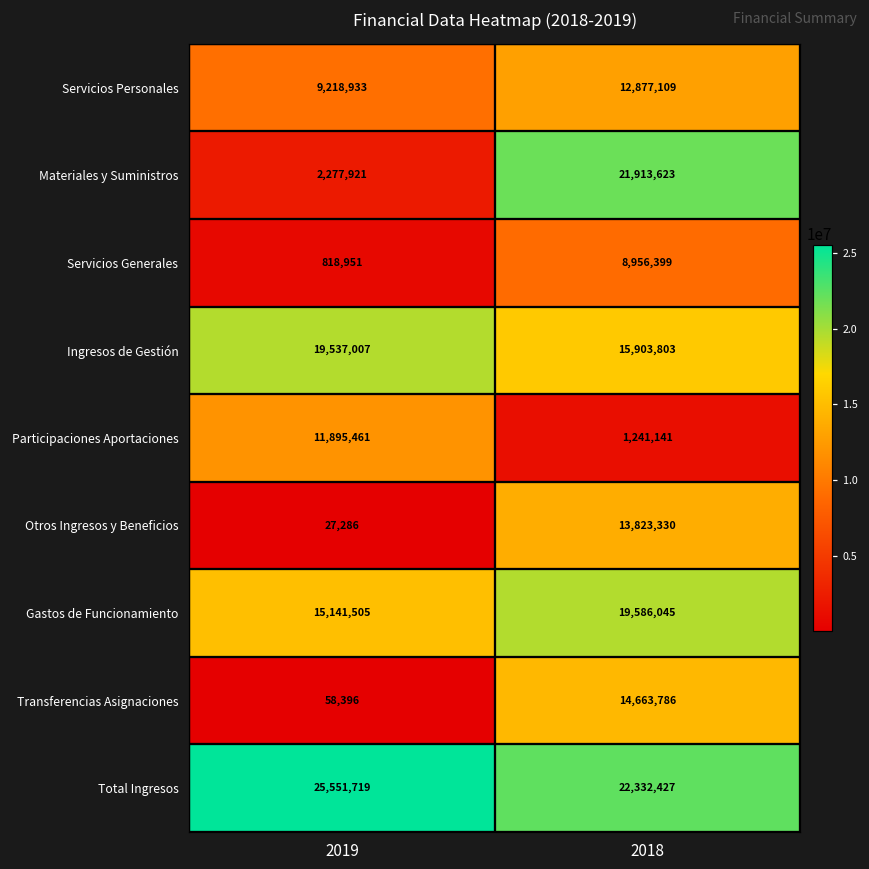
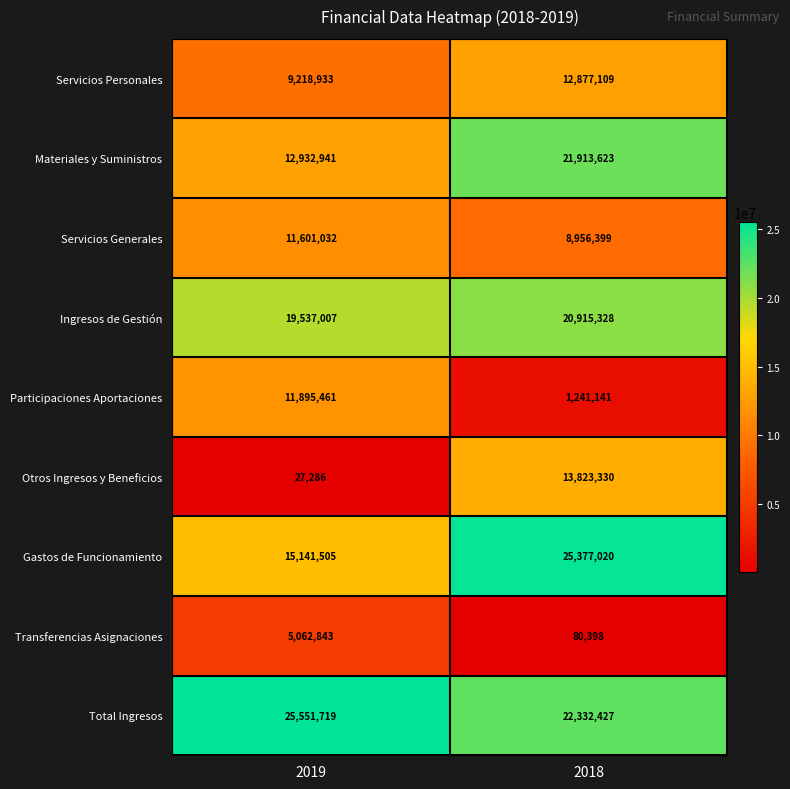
Materiales y Suministros, 2019: 2,277,921 -> 12,932,941
Servicios Generales, 2019: 818,951 -> 11,601,032
Ingresos de Gestión, 2018: 15,903,803 -> 20,915,328
Gastos de Funcionamiento, 2018: 19,586,045 -> 25,377,020
Transferencias Asignaciones, 2019: 58,396 -> 5,062,843
Transferencias Asignaciones, 2018: 14,663,786 -> 80,398
